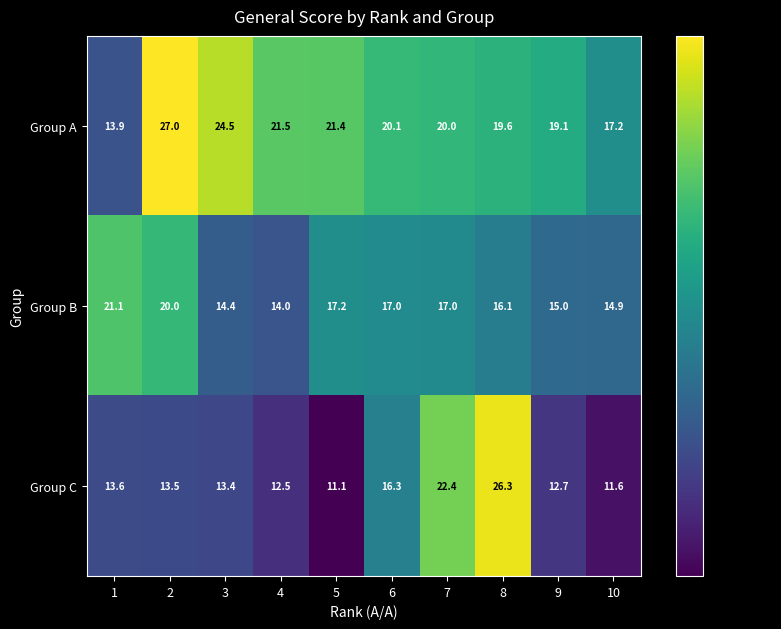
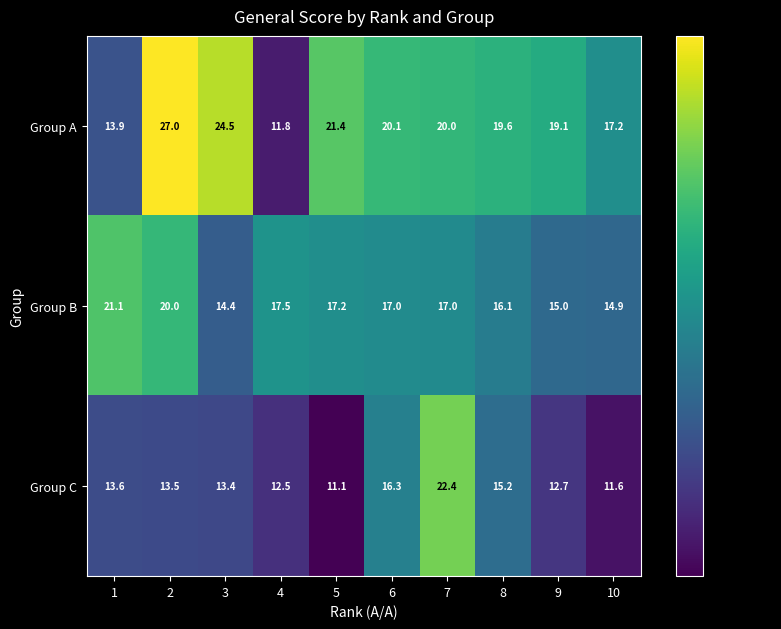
Group A, 4: 21.5 -> 11.8
Group B, 4: 14.0 -> 17.5
Group C, 8: 26.3 -> 15.2
